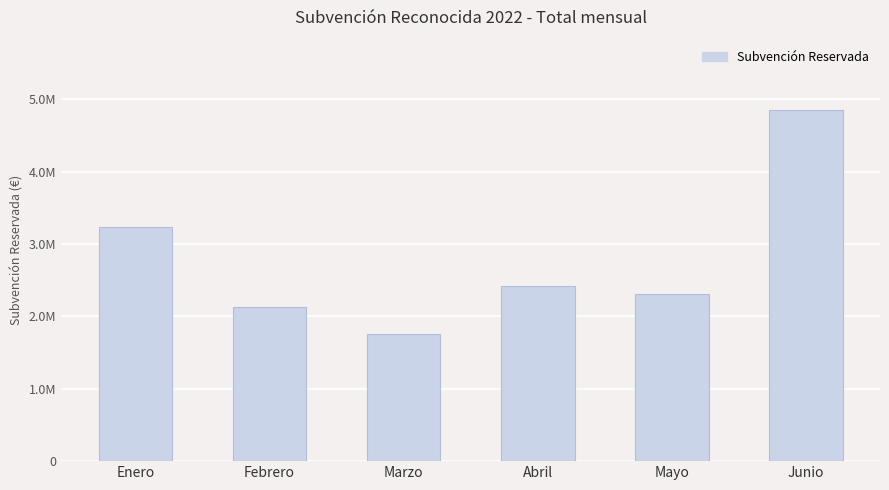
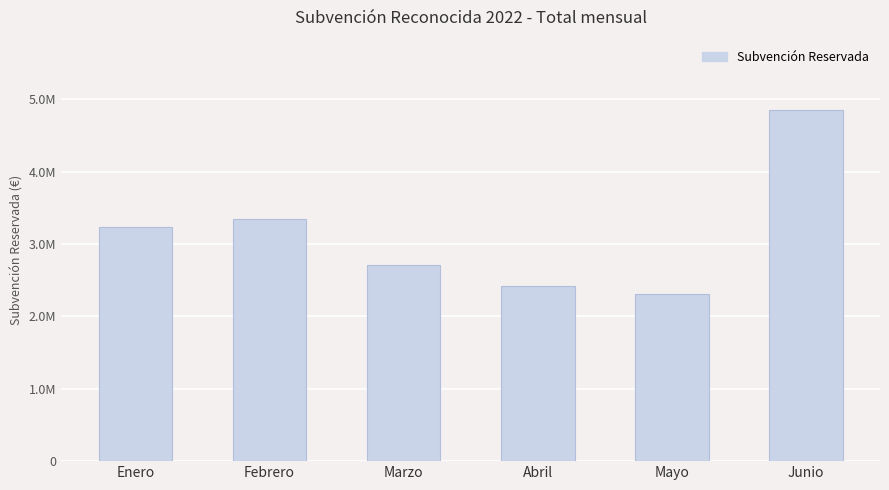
Febrero: 2100000 -> 3400000
Marzo: 1800000 -> 2700000
